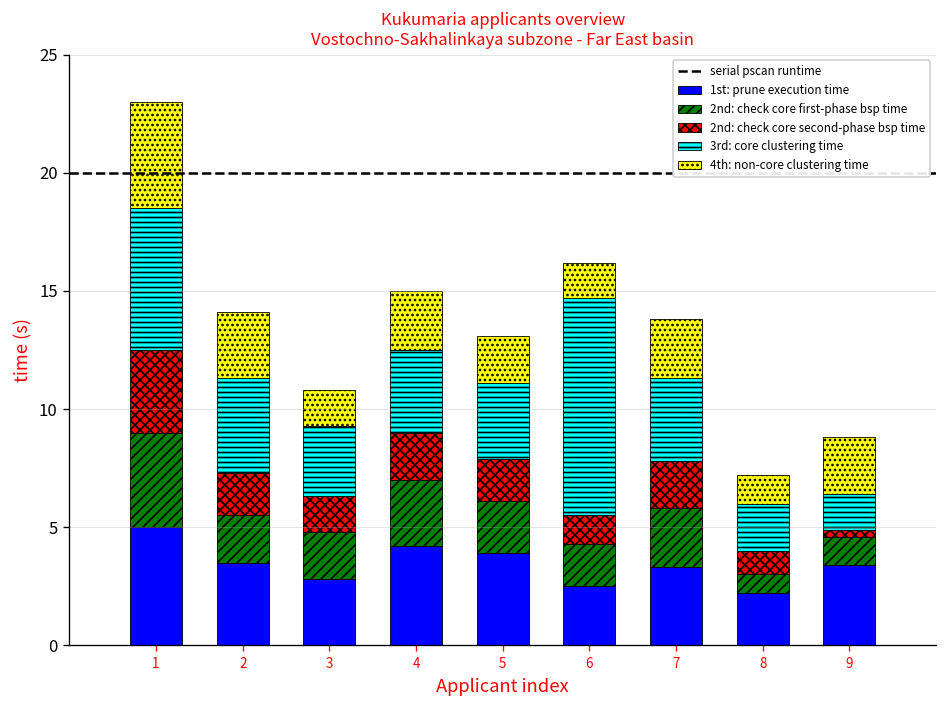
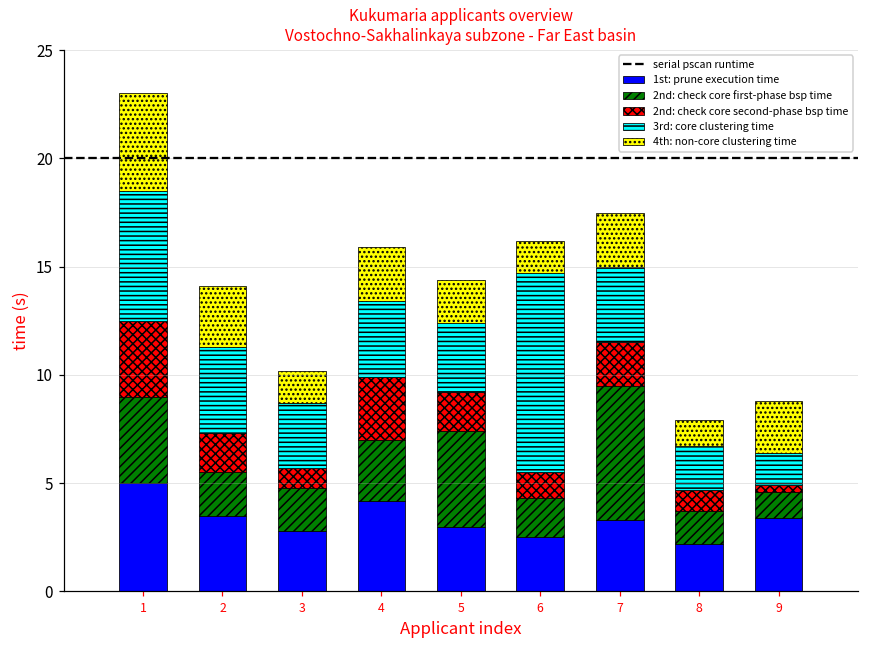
2nd: check core second-phase bsp time, 3: 1.5 -> 0.9
2nd: check core second-phase bsp time, 4: 2.0 -> 2.9
1st: prune execution time, 5: 3.9 -> 3.0
2nd: check core first-phase bsp time, 5: 2.2 -> 4.4
2nd: check core first-phase bsp time, 7: 2.5 -> 6.2
2nd: check core first-phase bsp time, 8: 0.8 -> 1.5
